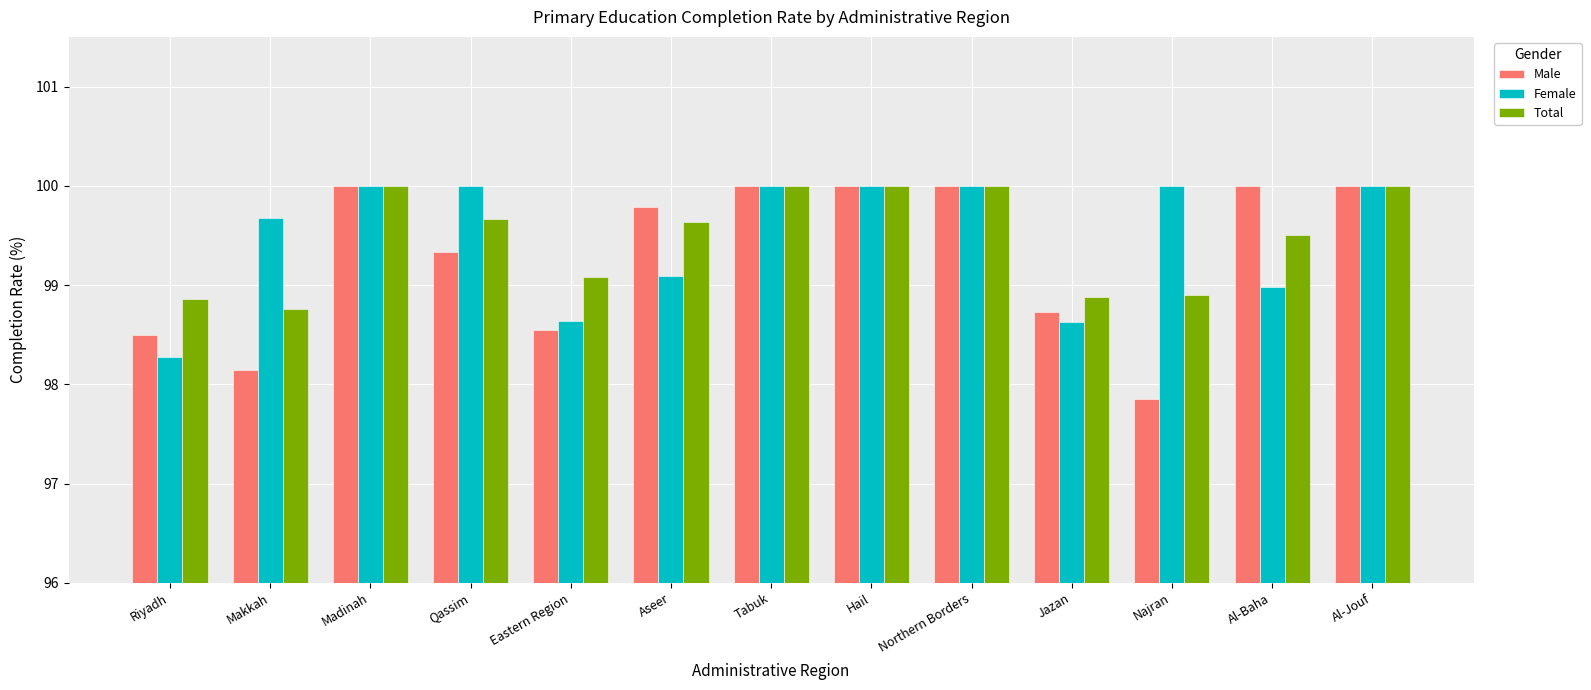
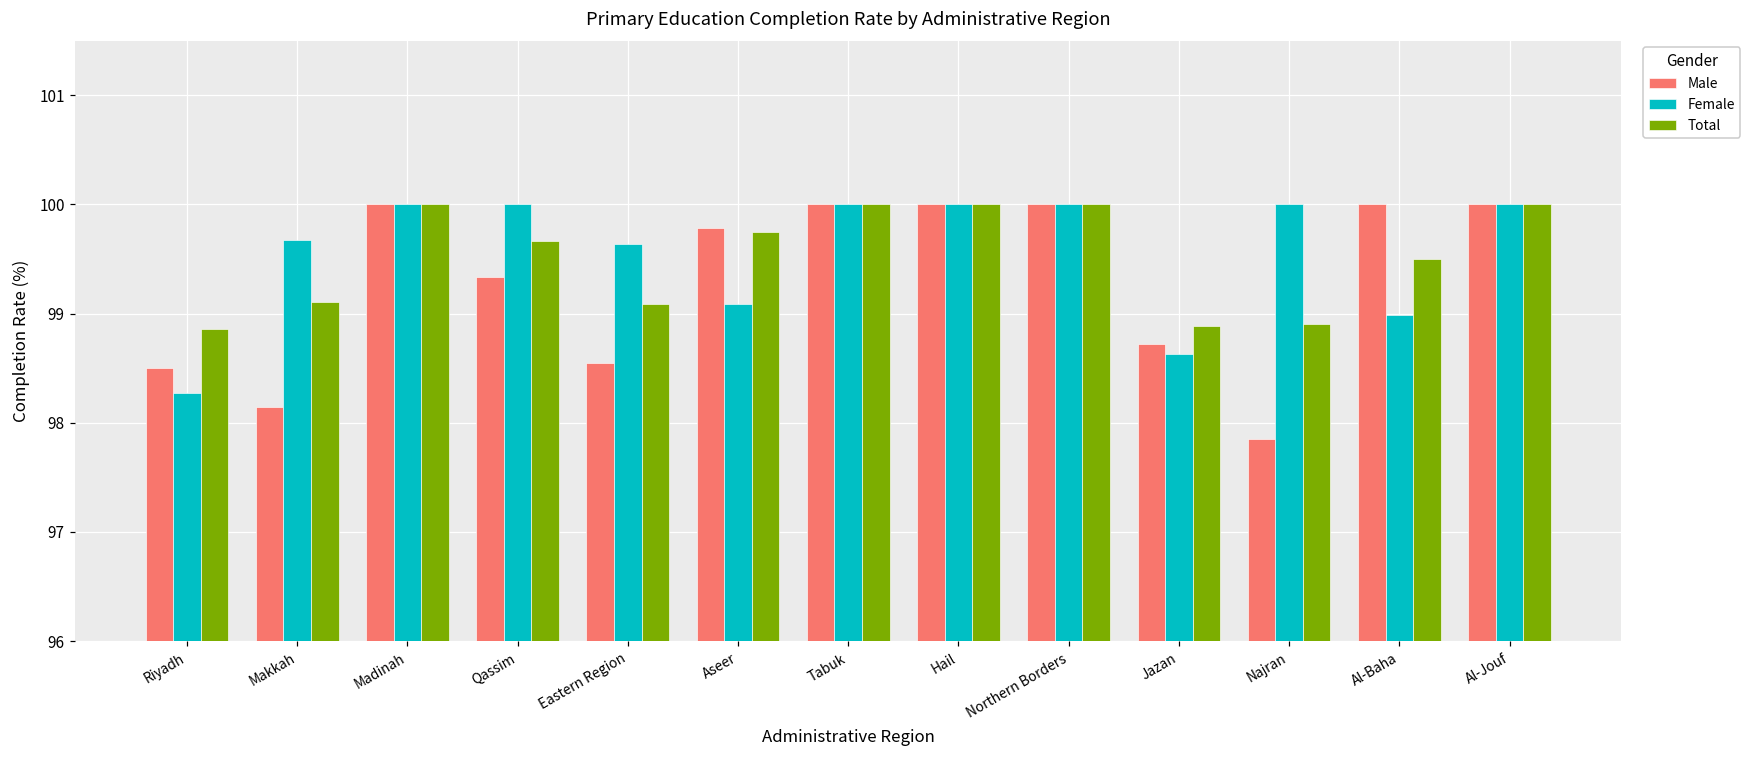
Total, Makkah: 98.8 -> 99.1
Female, Eastern Region: 98.6 -> 99.6
Total, Aseer: 99.6 -> 99.7
